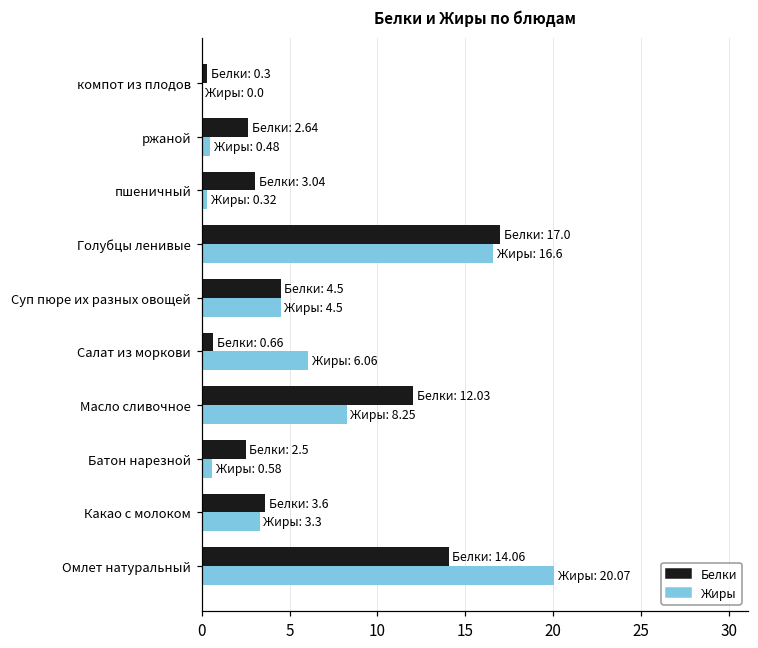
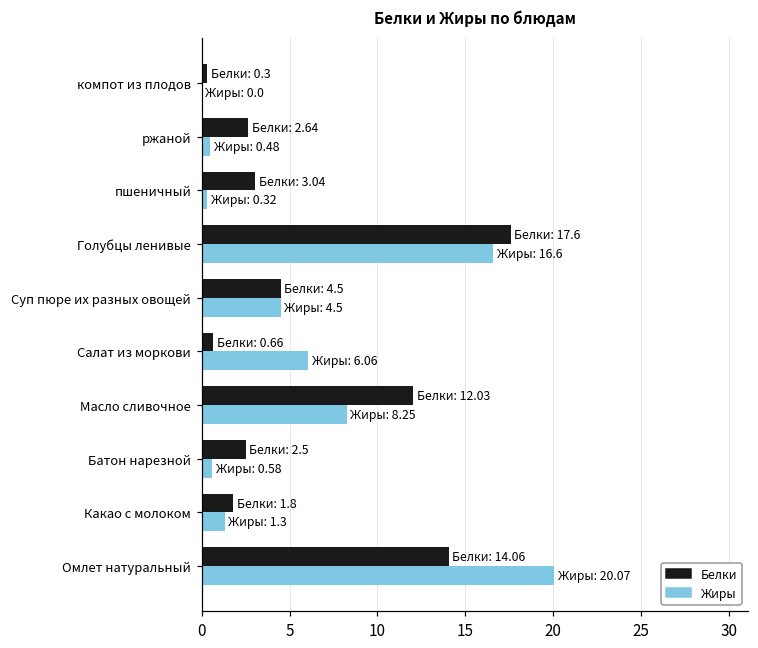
Белки, Голубцы ленивые: 17.0 -> 17.6
Белки, Какао с молоком: 3.6 -> 1.8
Жиры, Какао с молоком: 3.3 -> 1.3
